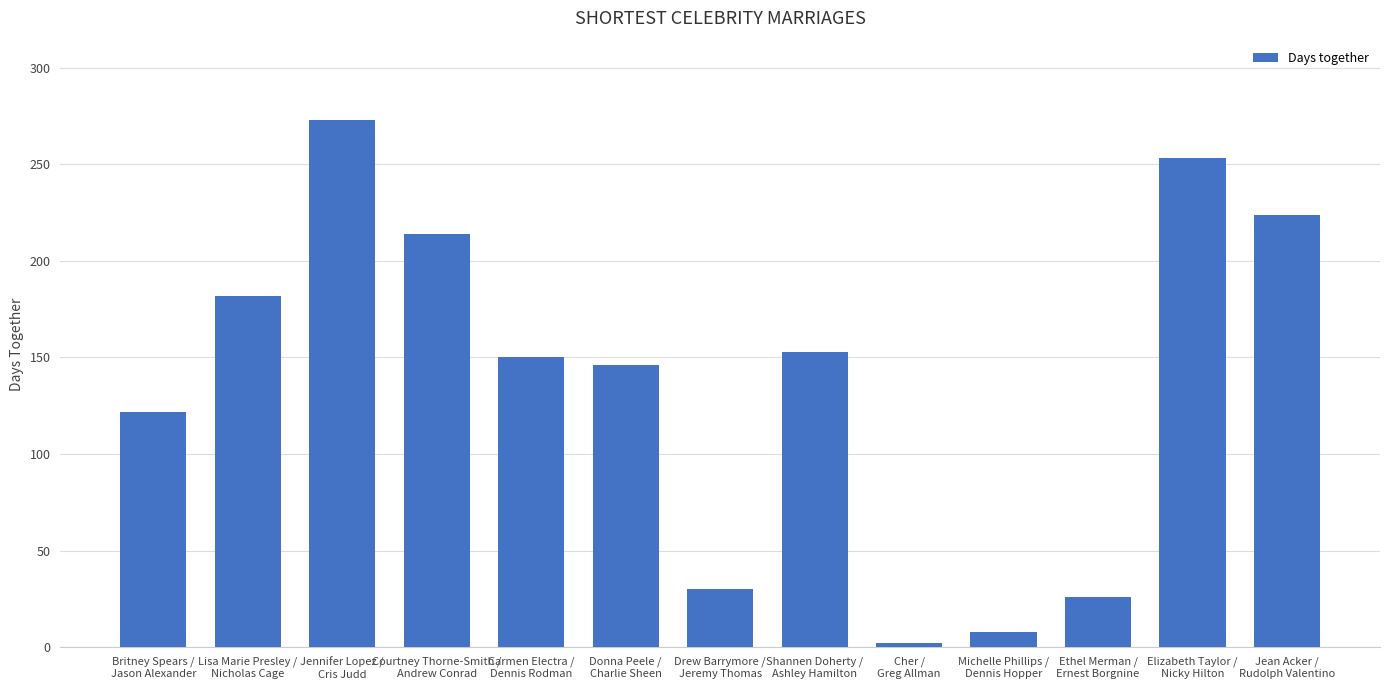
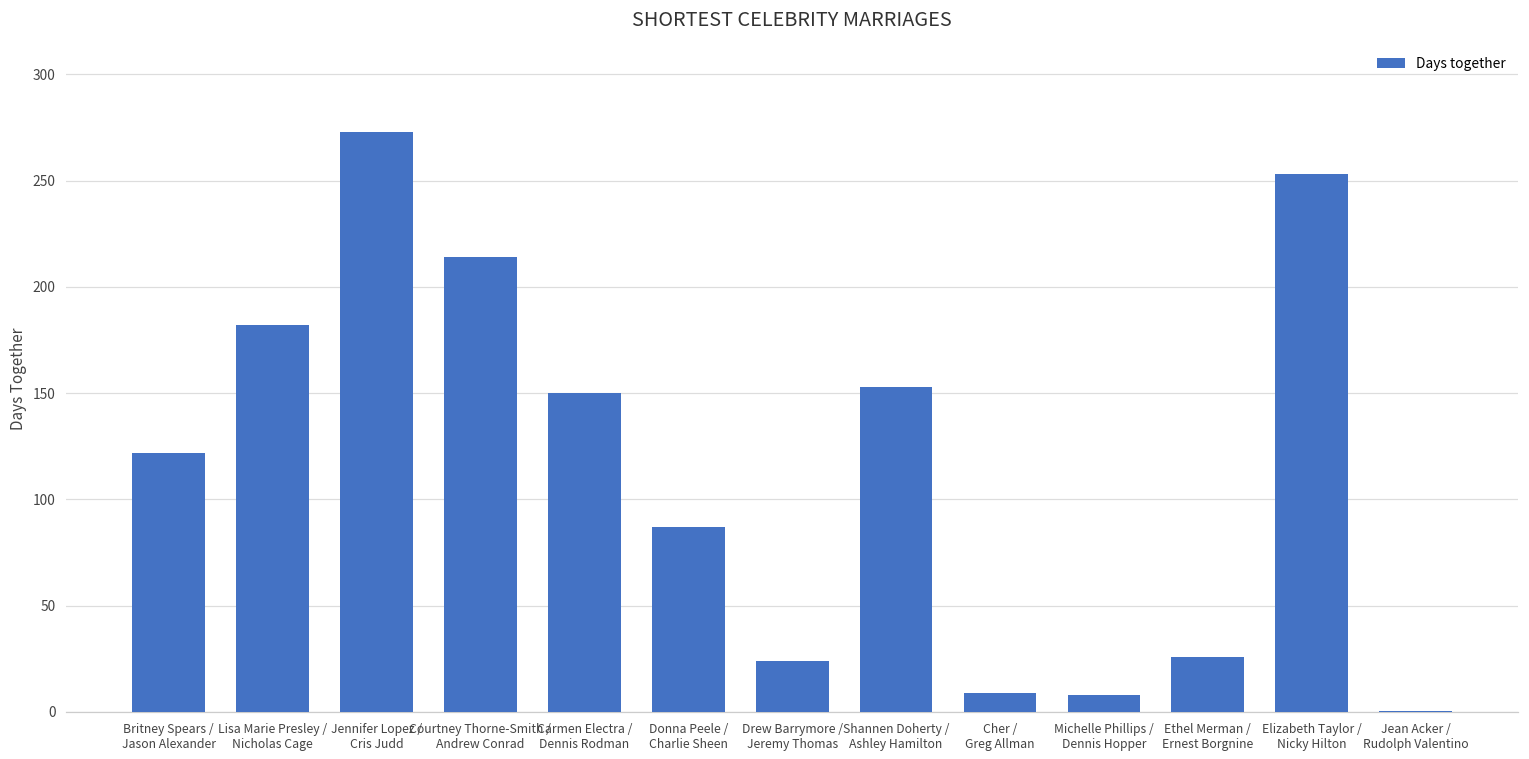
Donna Peele / Charlie Sheen: 146 -> 87
Drew Barrymore / Jeremy Thomas: 30 -> 24
Cher / Greg Allman: 2 -> 9
Jean Acker / Rudolph Valentino: 224 -> 0
